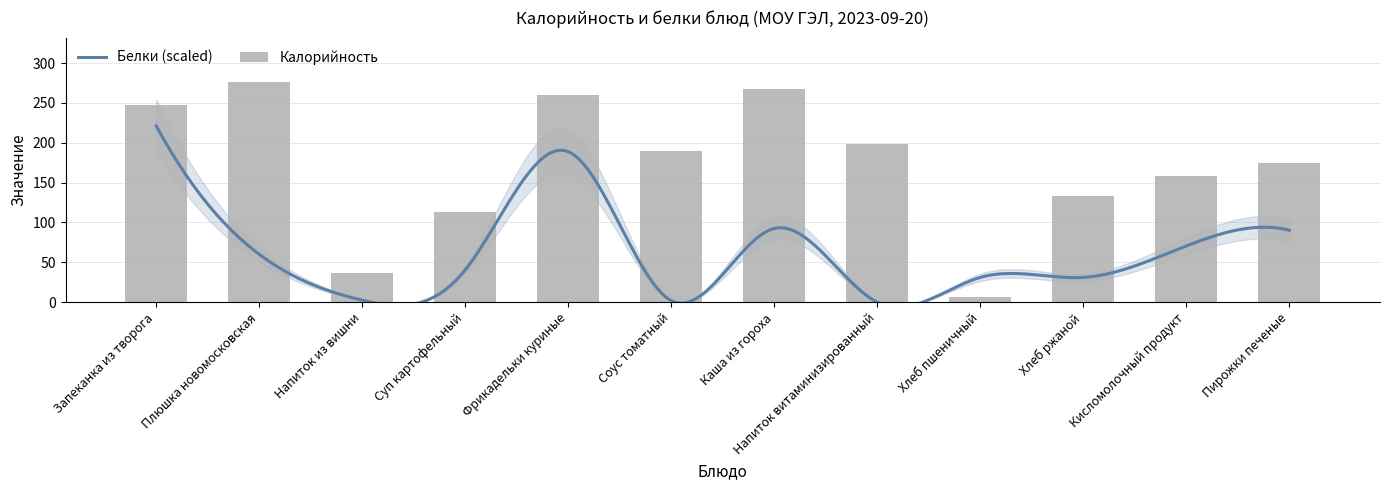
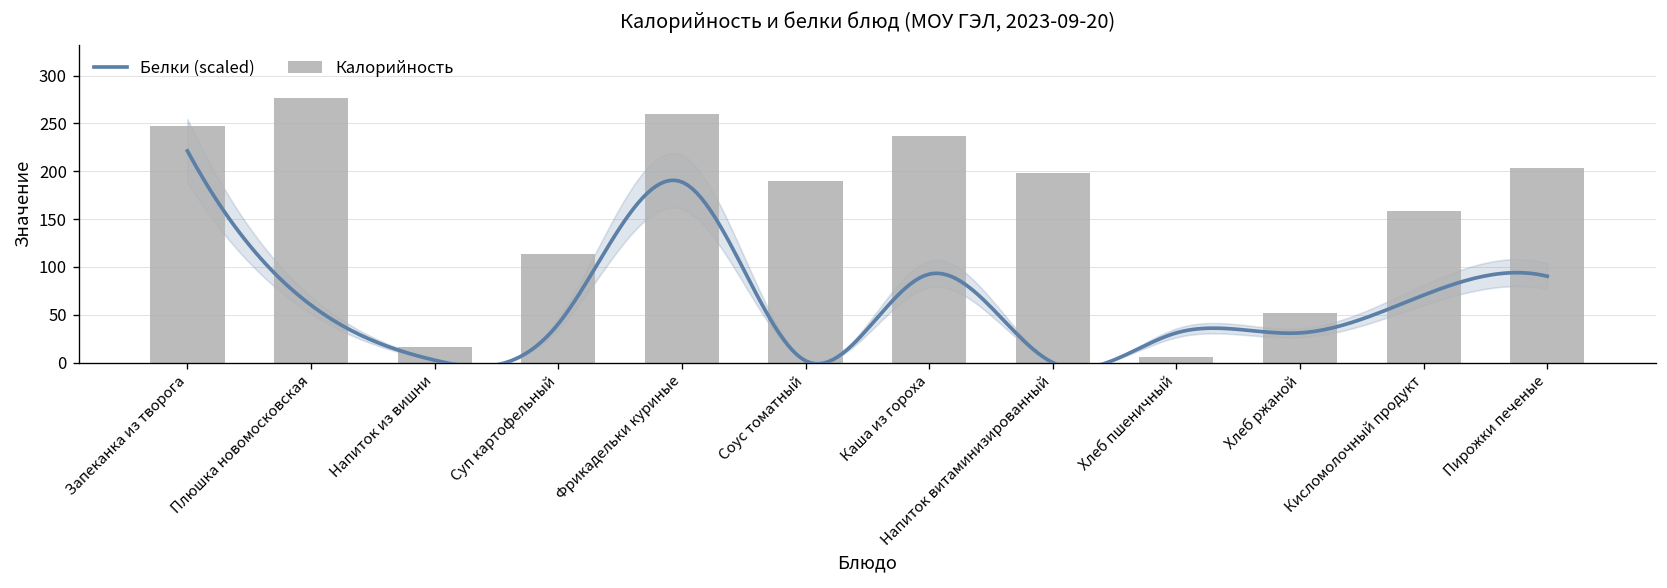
Калорийность, Напиток из вишни: 40 -> 20
Калорийность, Каша из гороха: 270 -> 240
Калорийность, Хлеб ржаной: 130 -> 50
Калорийность, Пирожки печеные: 180 -> 200
